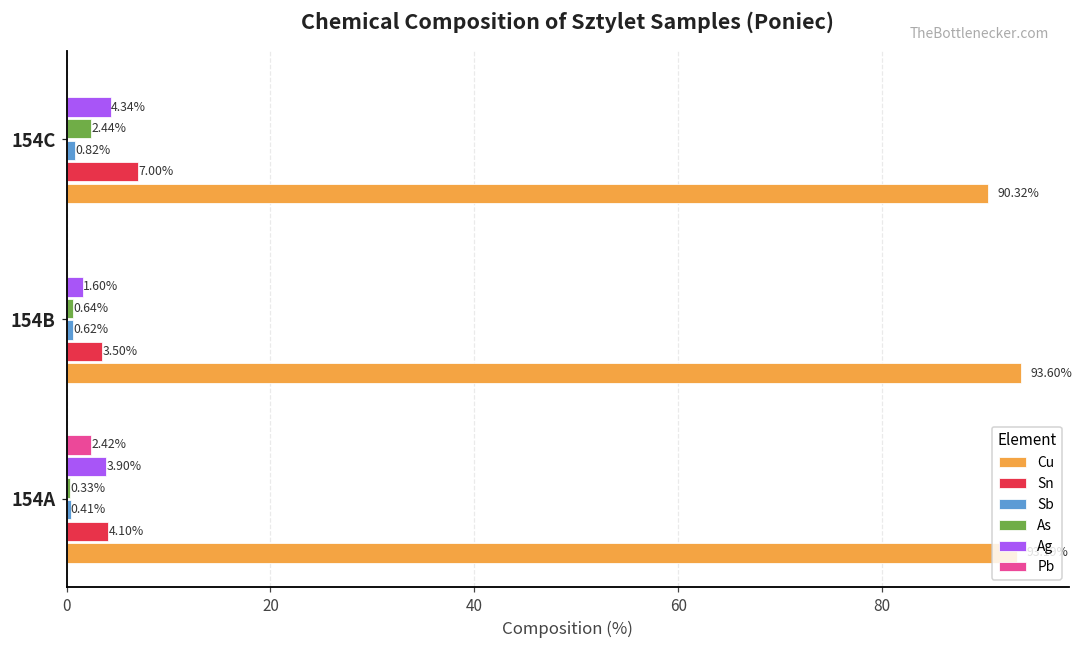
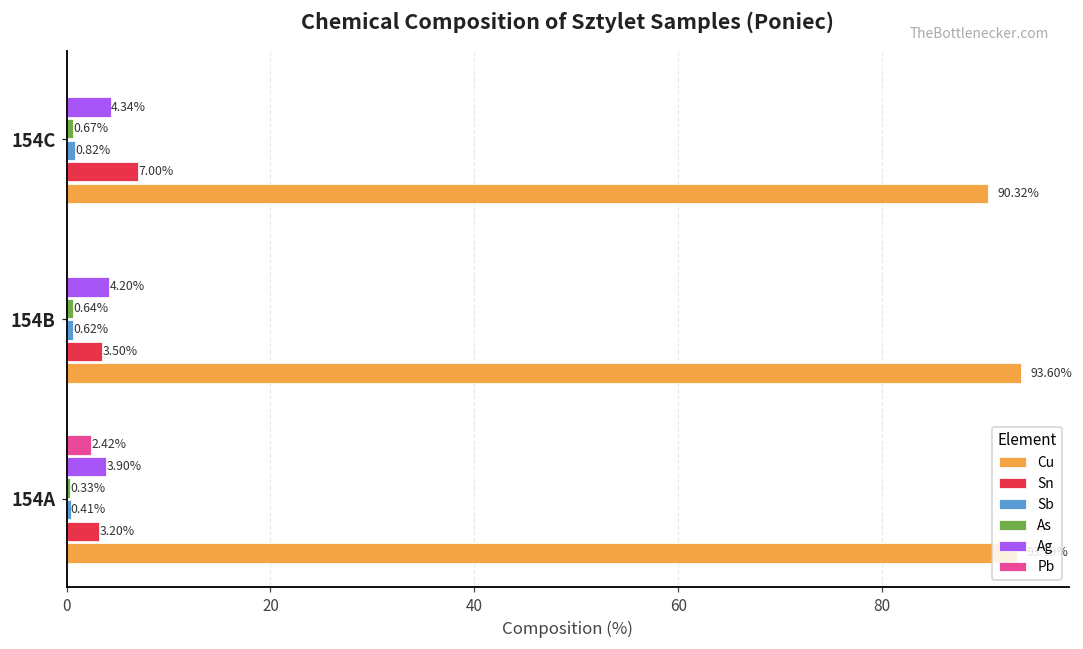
As, 154C: 2.44% -> 0.67%
Ag, 154B: 1.60% -> 4.20%
Sn, 154A: 4.10% -> 3.20%
